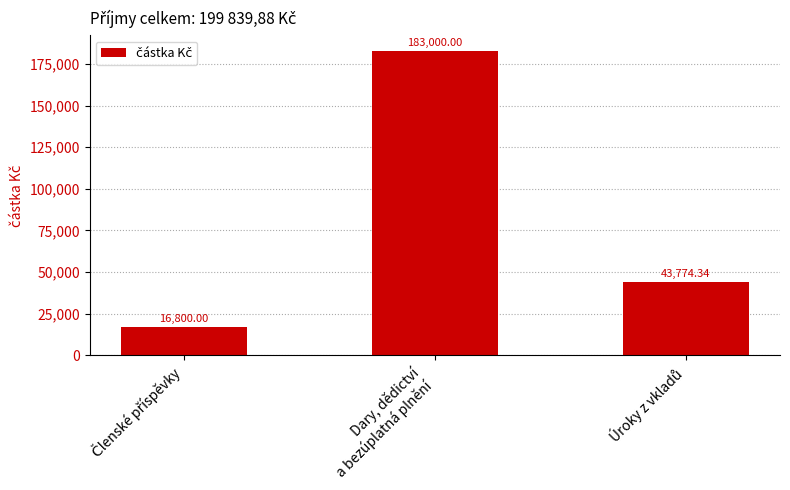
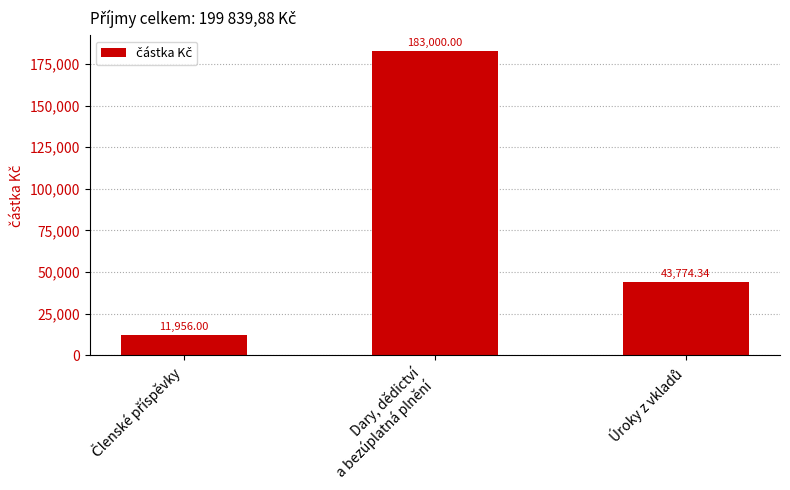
Členské příspěvky: 16,800.00 -> 11,956.00
